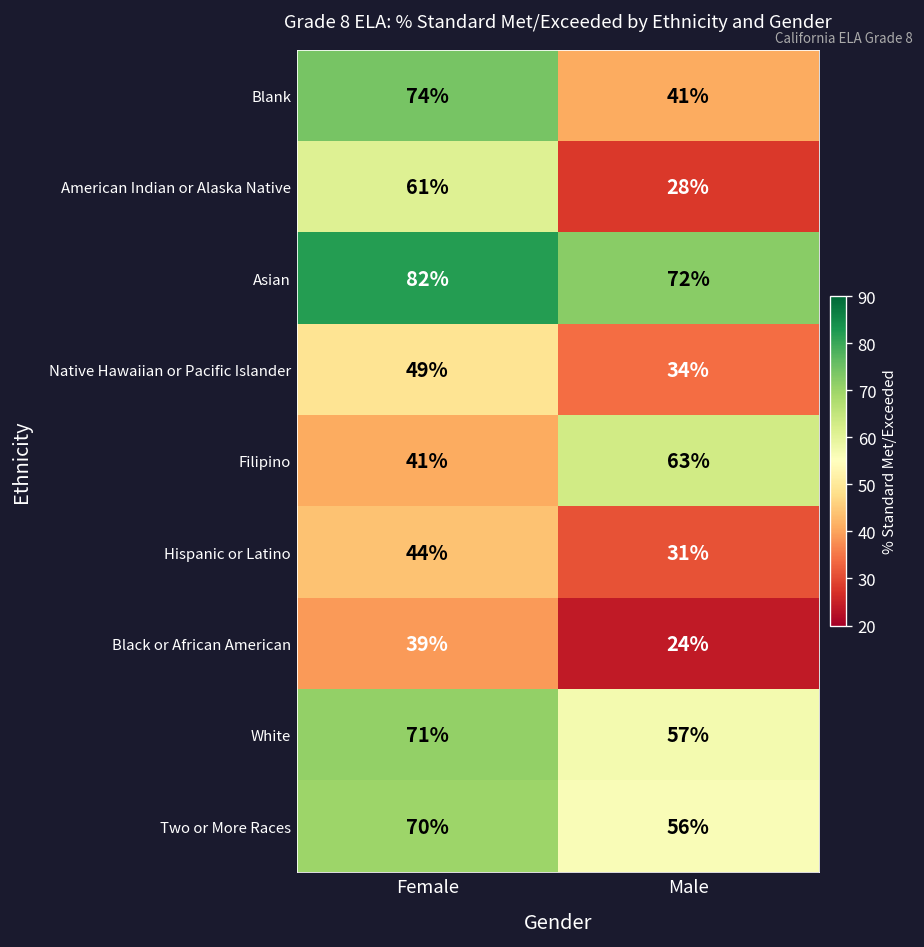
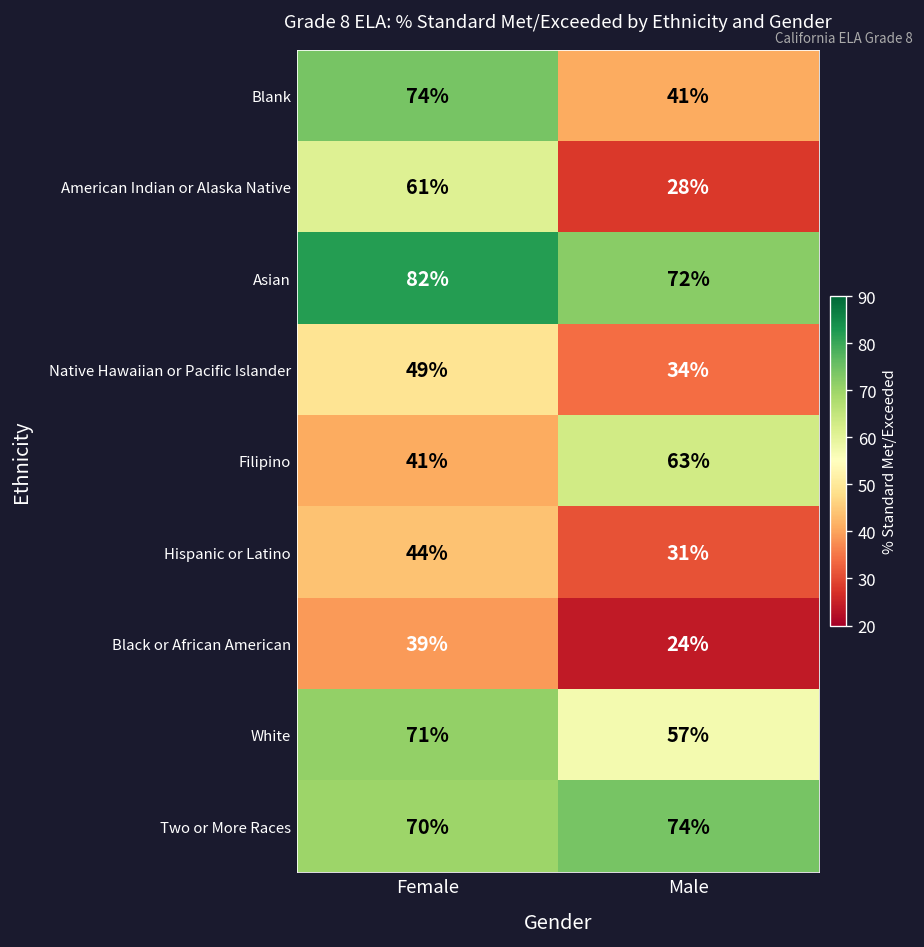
Two or More Races, Male: 56% -> 74%
